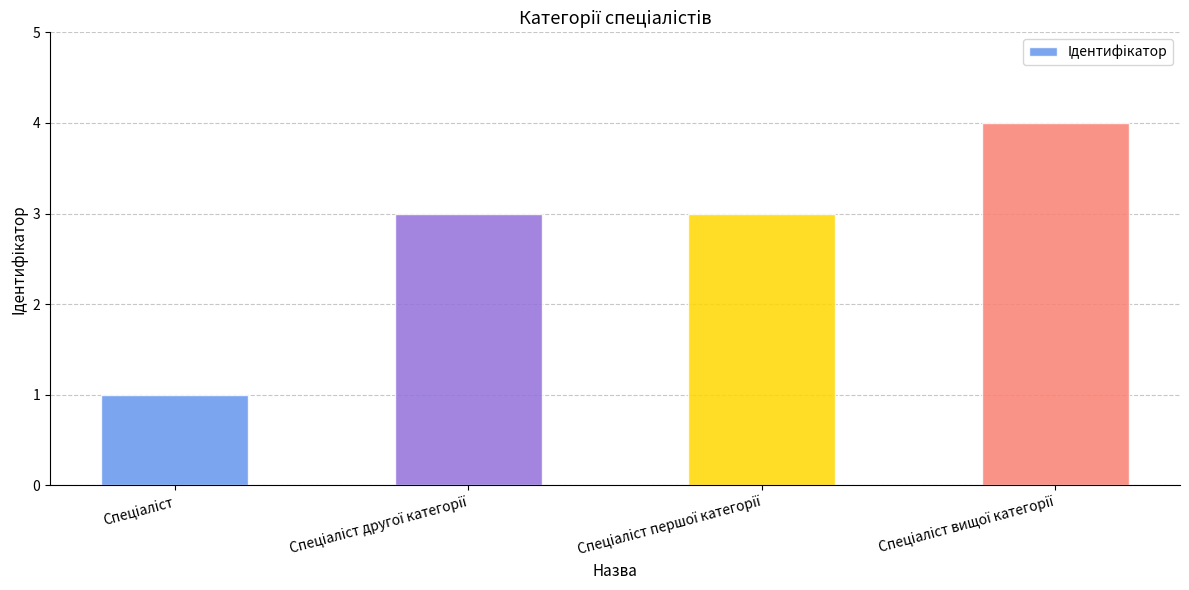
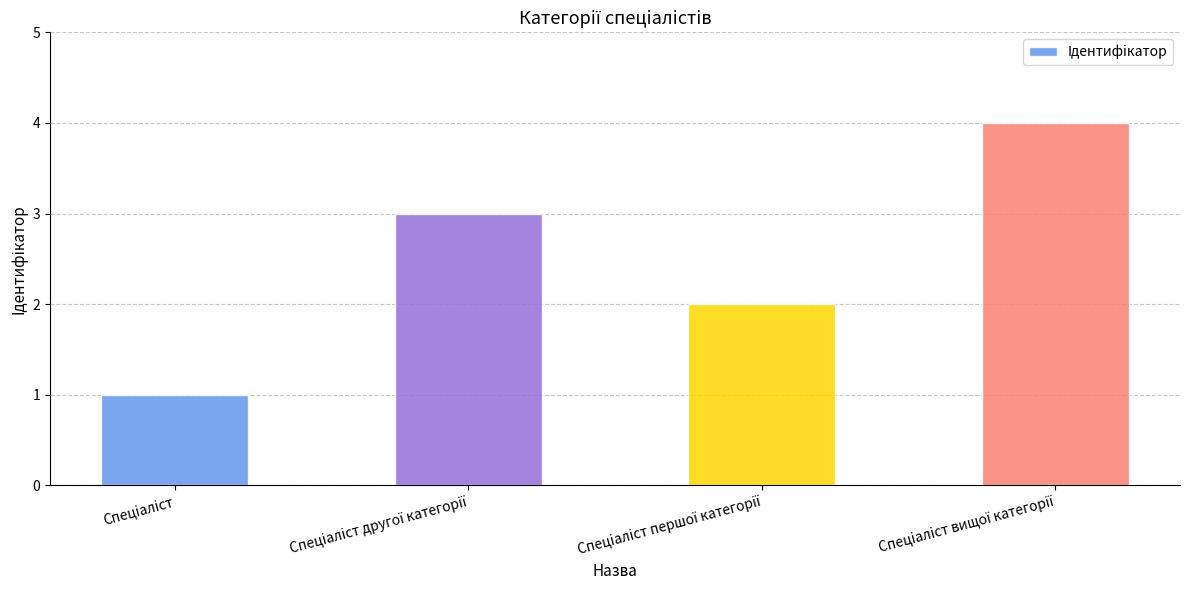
Спеціаліст першої категорії: 3 -> 2
